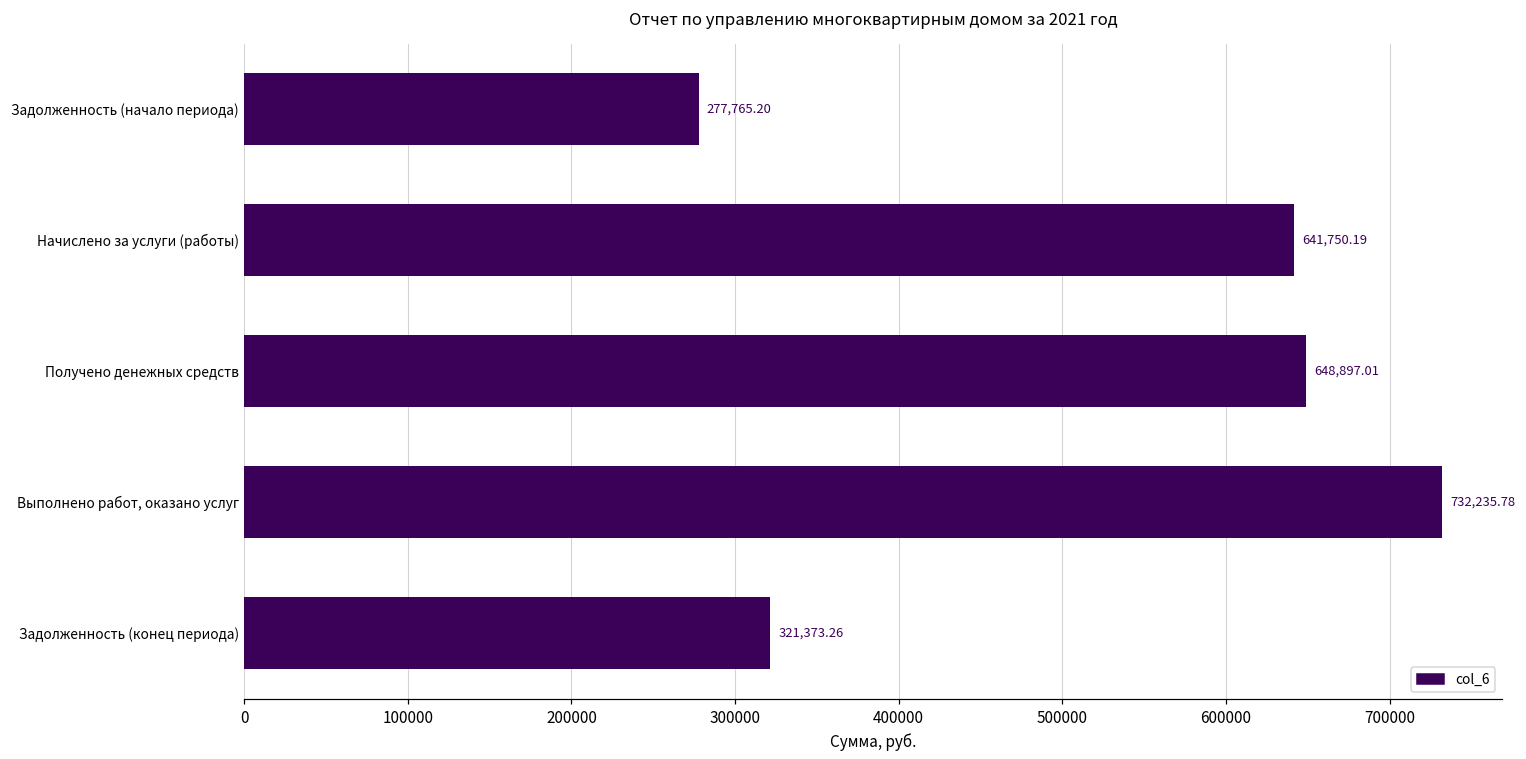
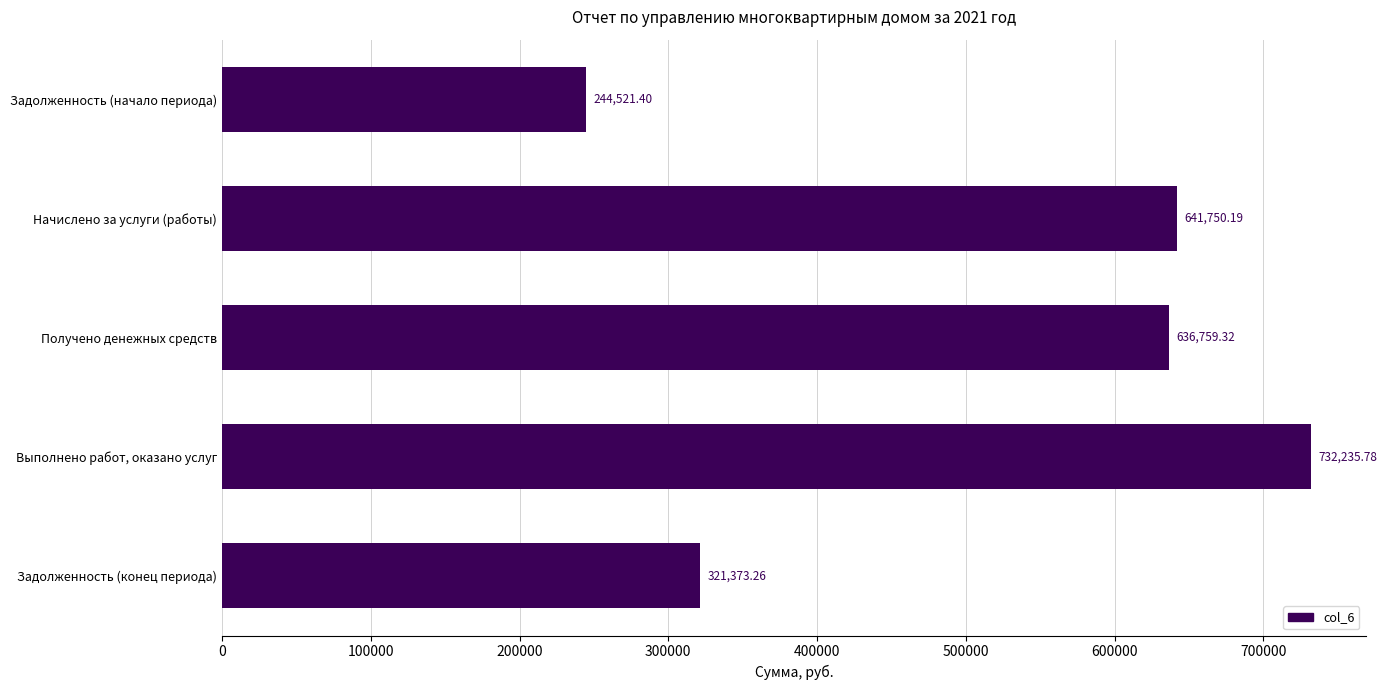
Задолженность (начало периода): 277,765.20 -> 244,521.40
Получено денежных средств: 648,897.01 -> 636,759.32
